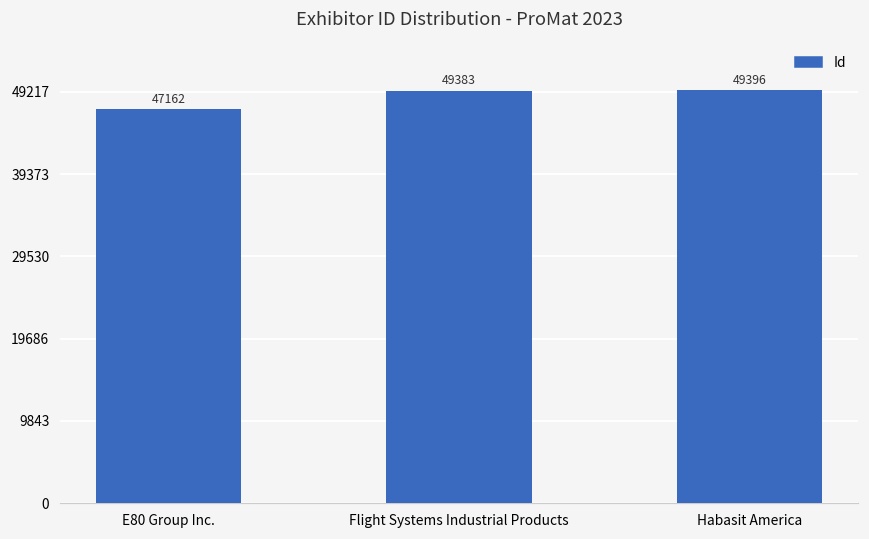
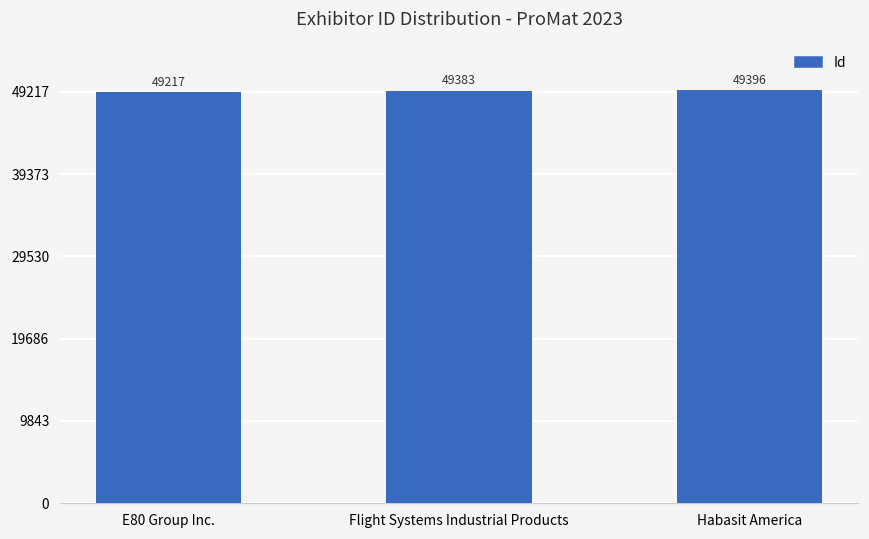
E80 Group Inc.: 47162 -> 49217
